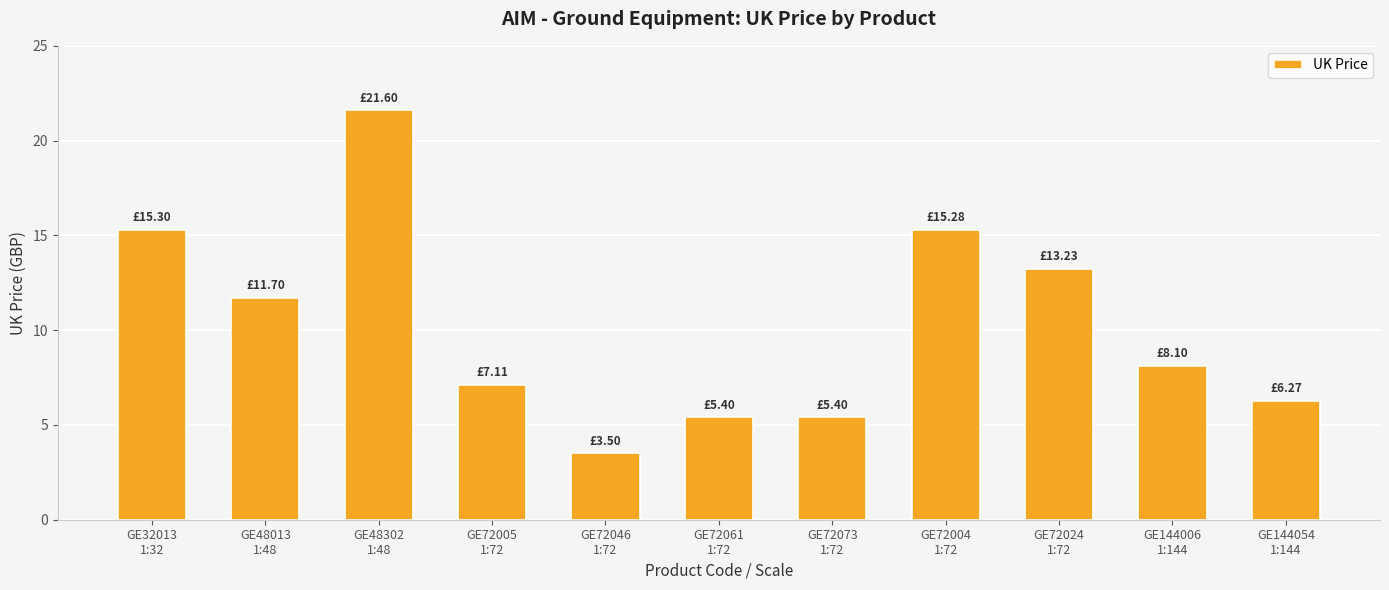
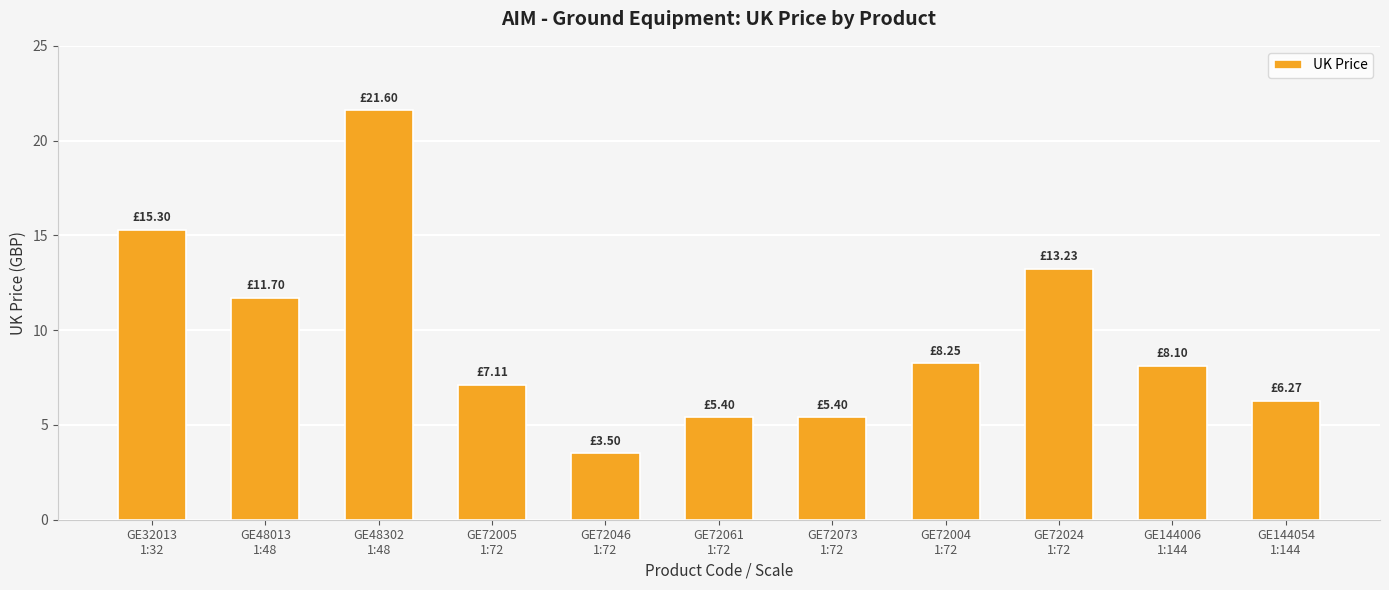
GE72004 1:72: £15.28 -> £8.25
